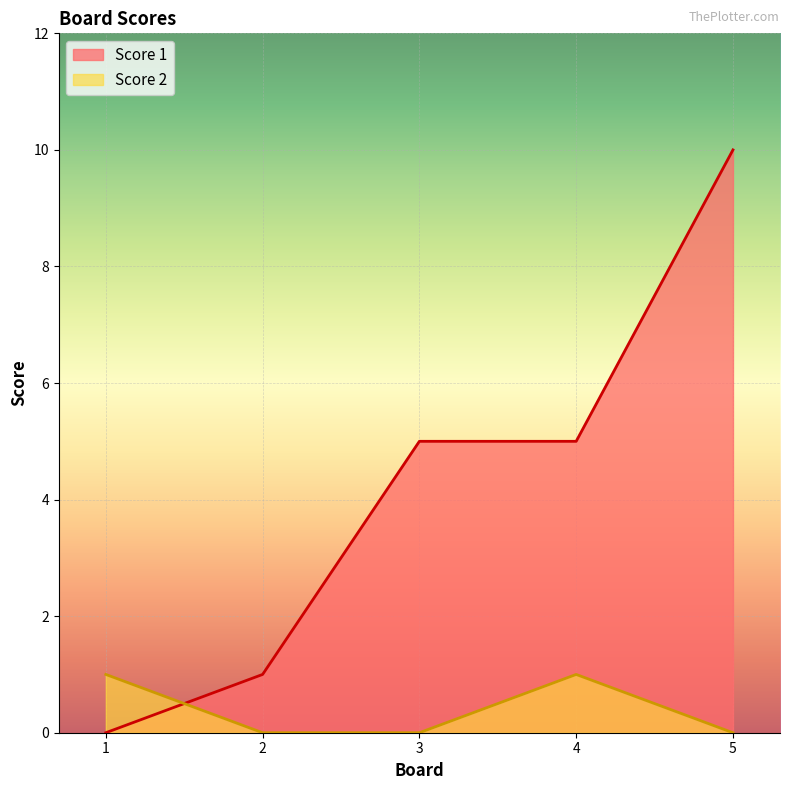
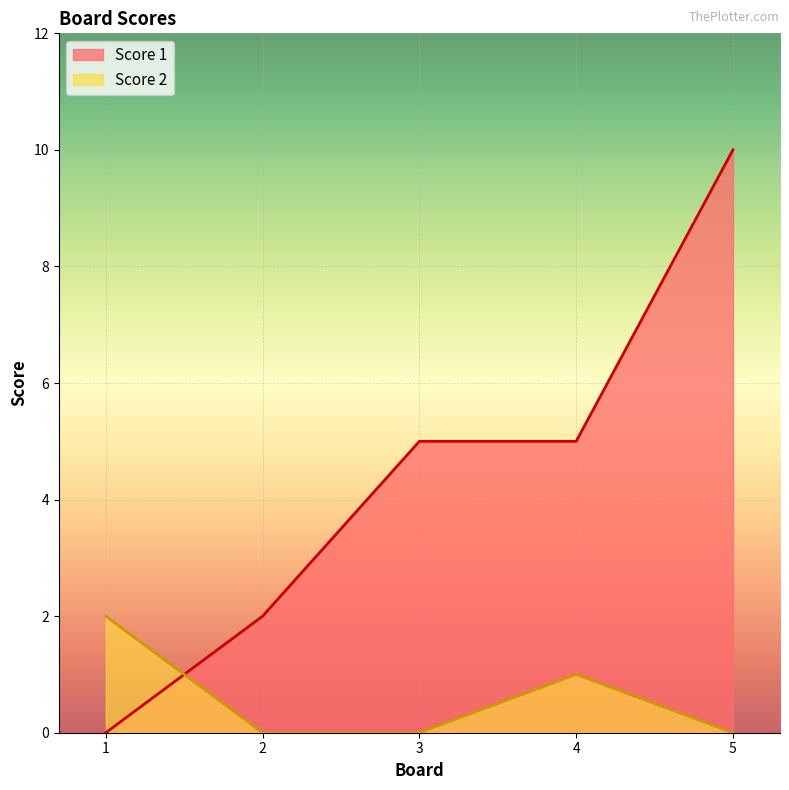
Score 2, 1: 1 -> 2
Score 1, 2: 1 -> 2
